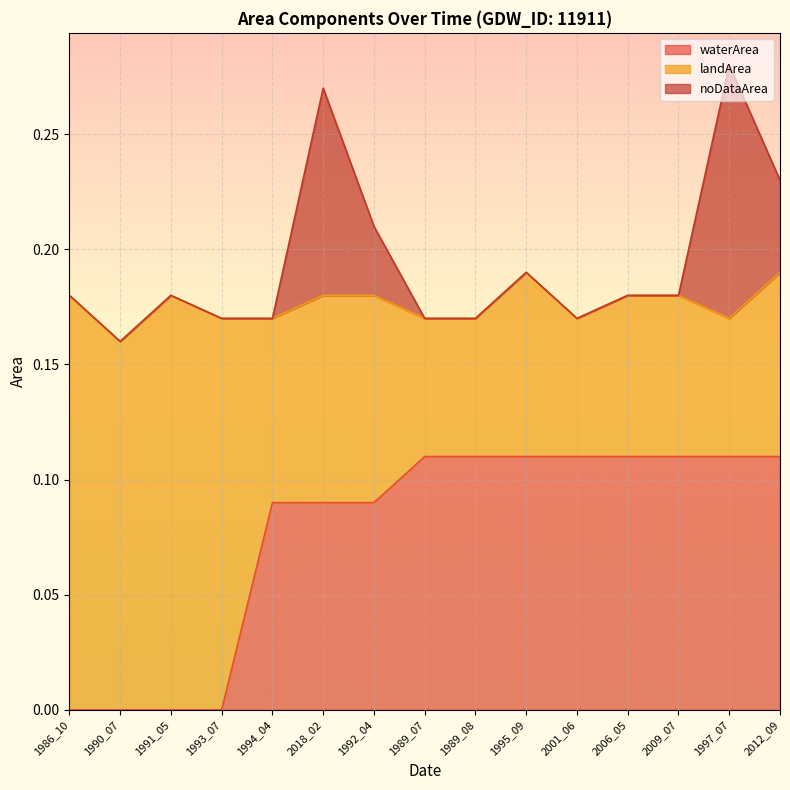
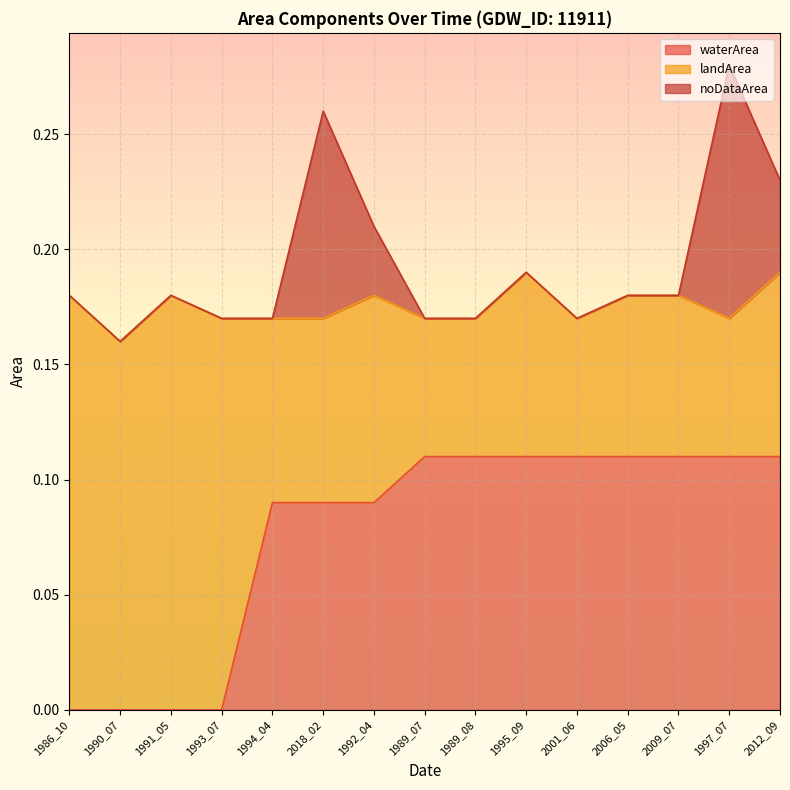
landArea, 2018_02: 0.09 -> 0.08
